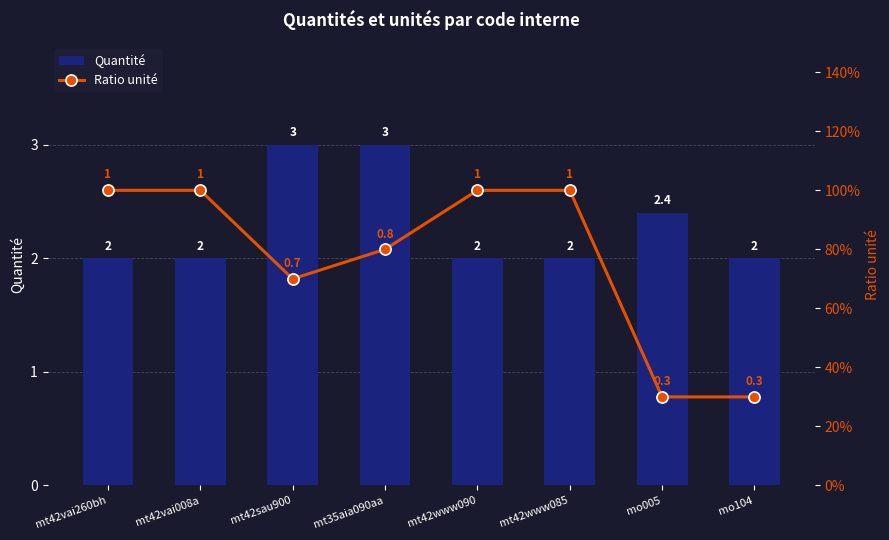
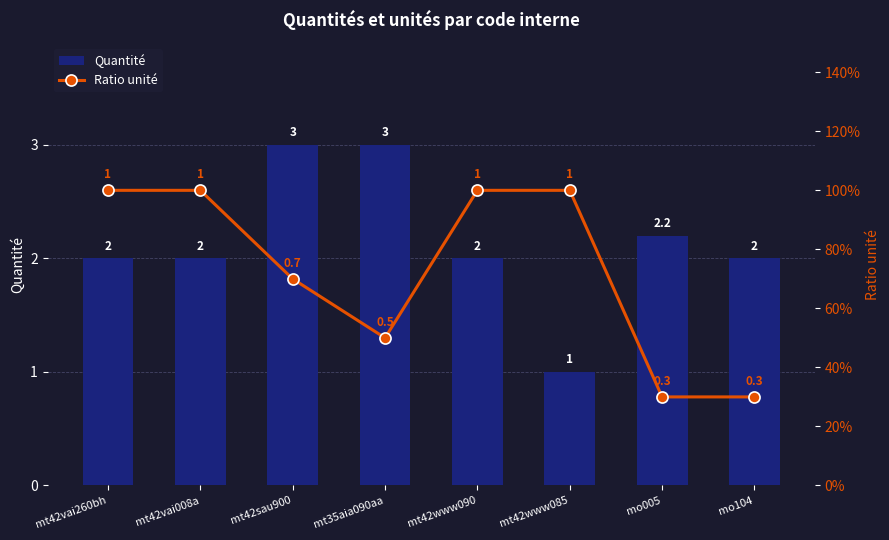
Quantité, mt42www085: 2 -> 1
Quantité, mo005: 2.4 -> 2.2
Ratio unité, mt35aia090aa: 0.8 -> 0.5
